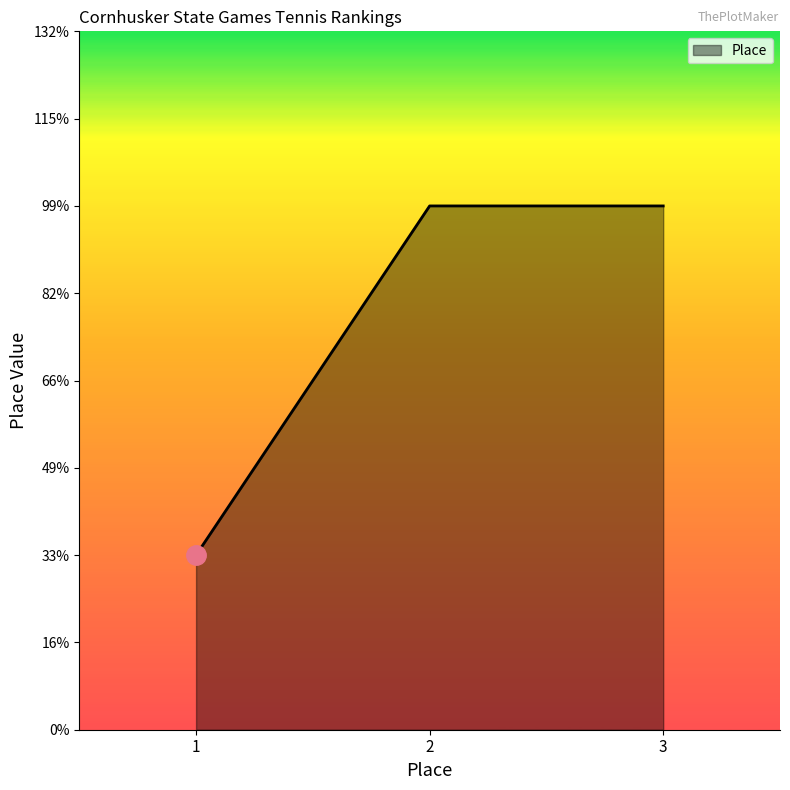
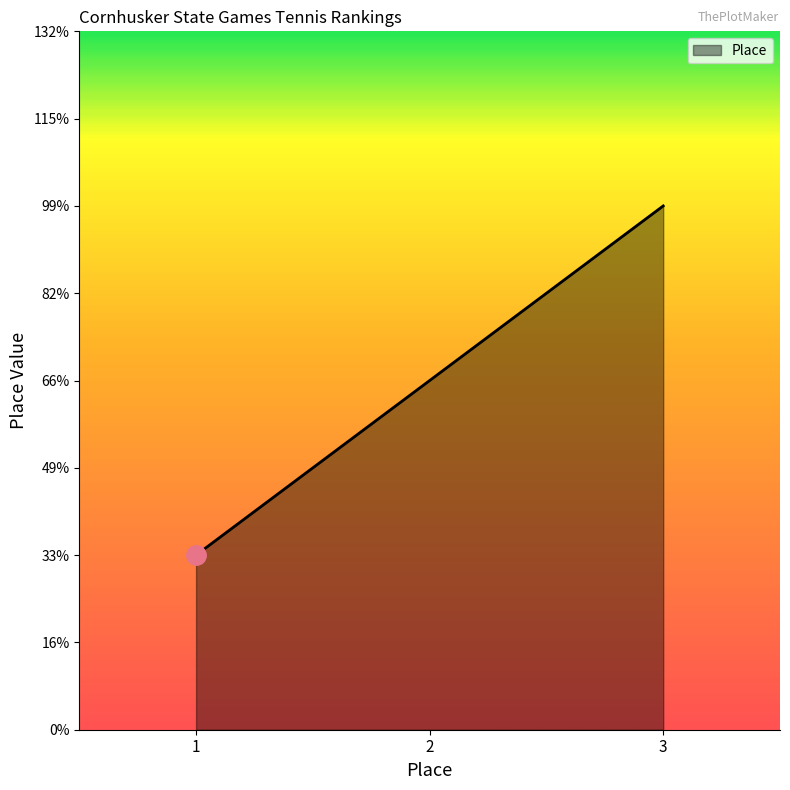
Place, 2: 99% -> 66%
